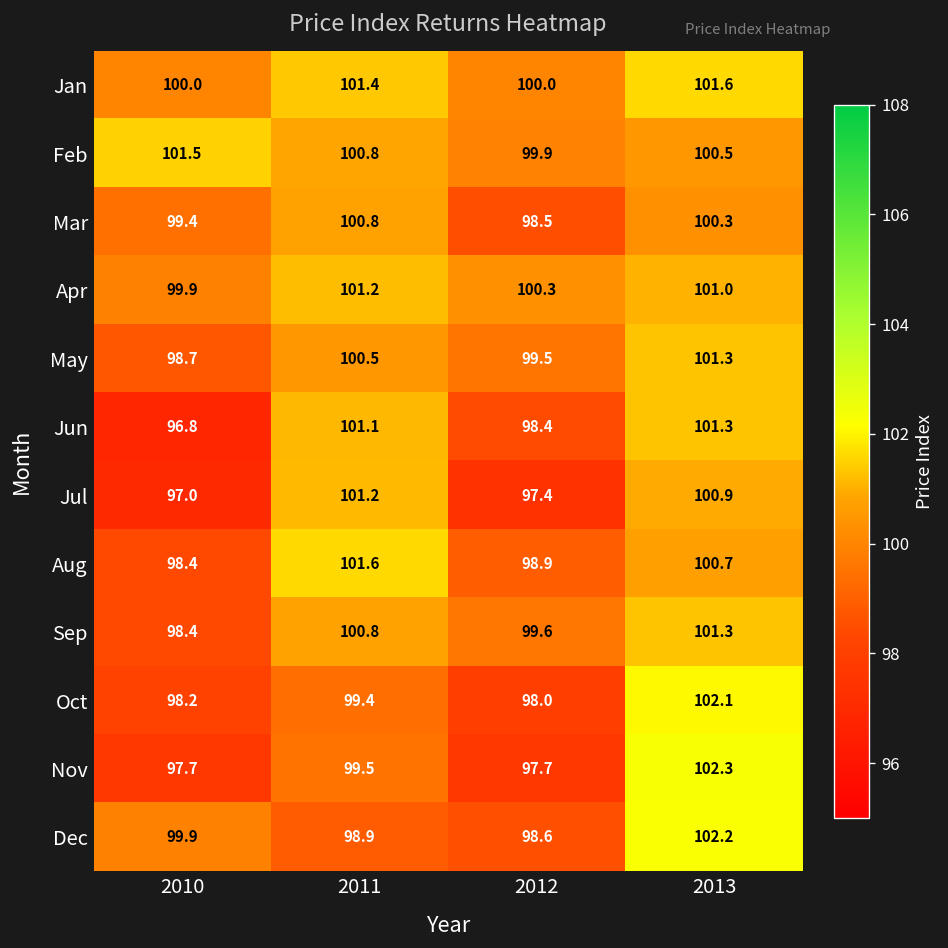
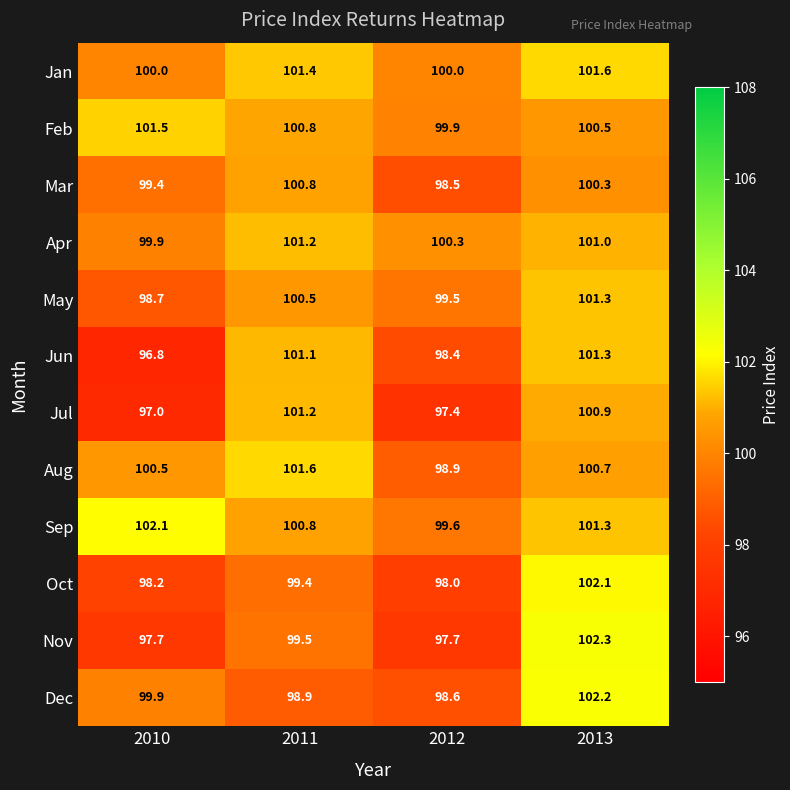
Aug, 2010: 98.4 -> 100.5
Sep, 2010: 98.4 -> 102.1
